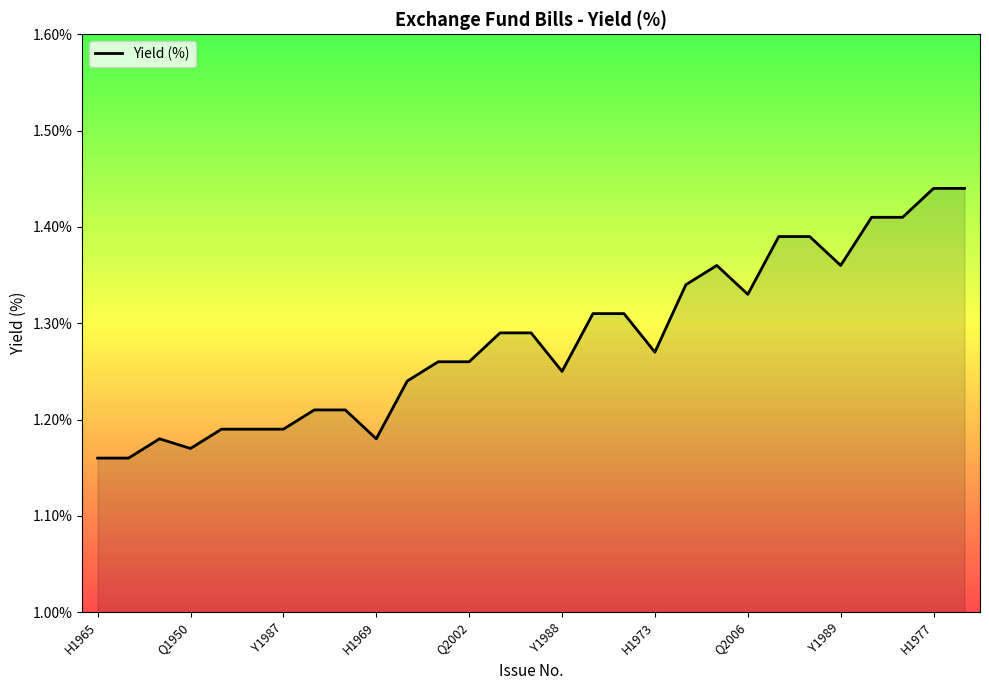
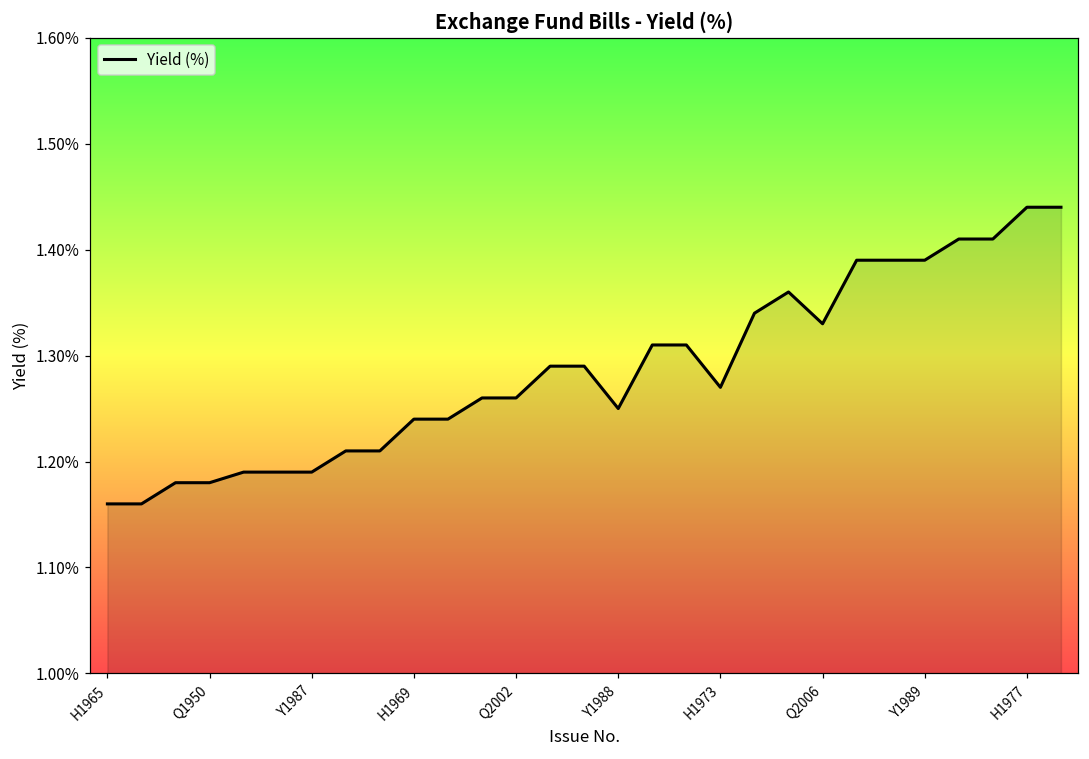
Q1950: 1.17% -> 1.18%
H1969: 1.18% -> 1.24%
Y1989: 1.36% -> 1.39%
